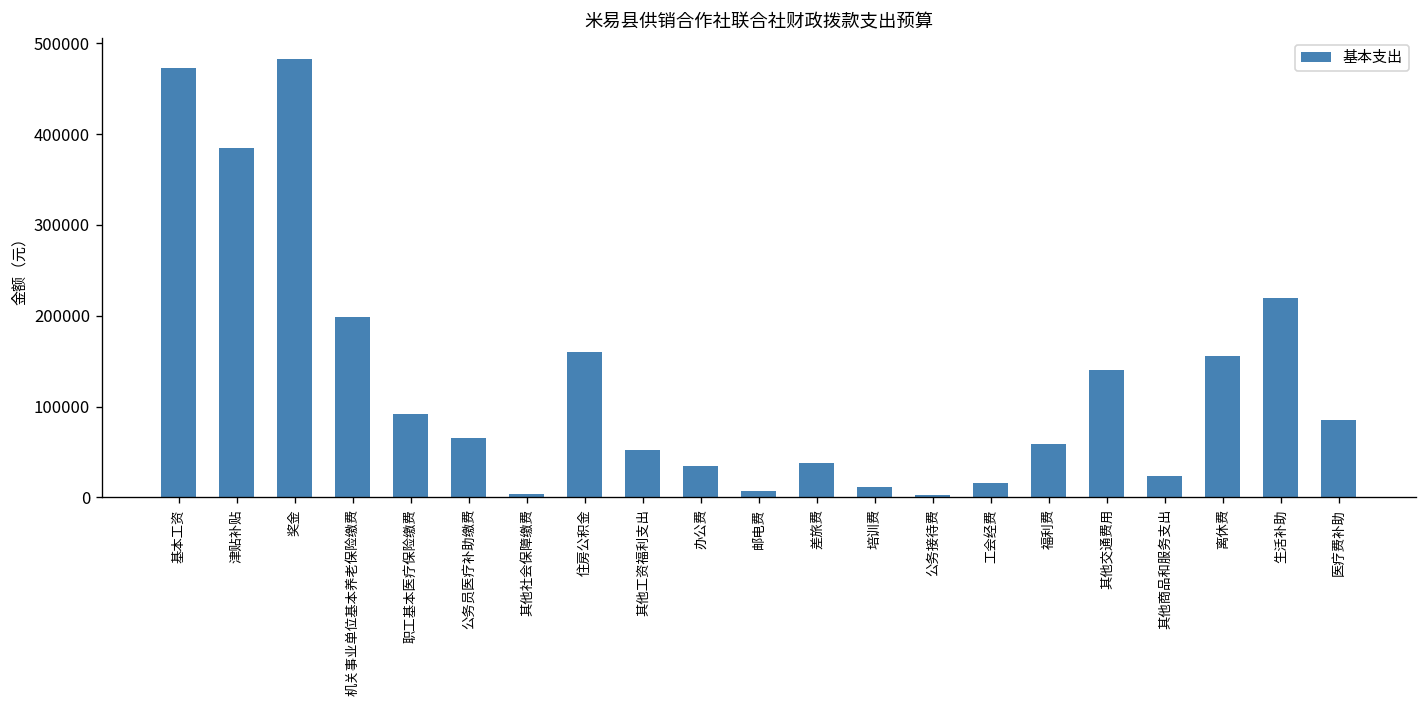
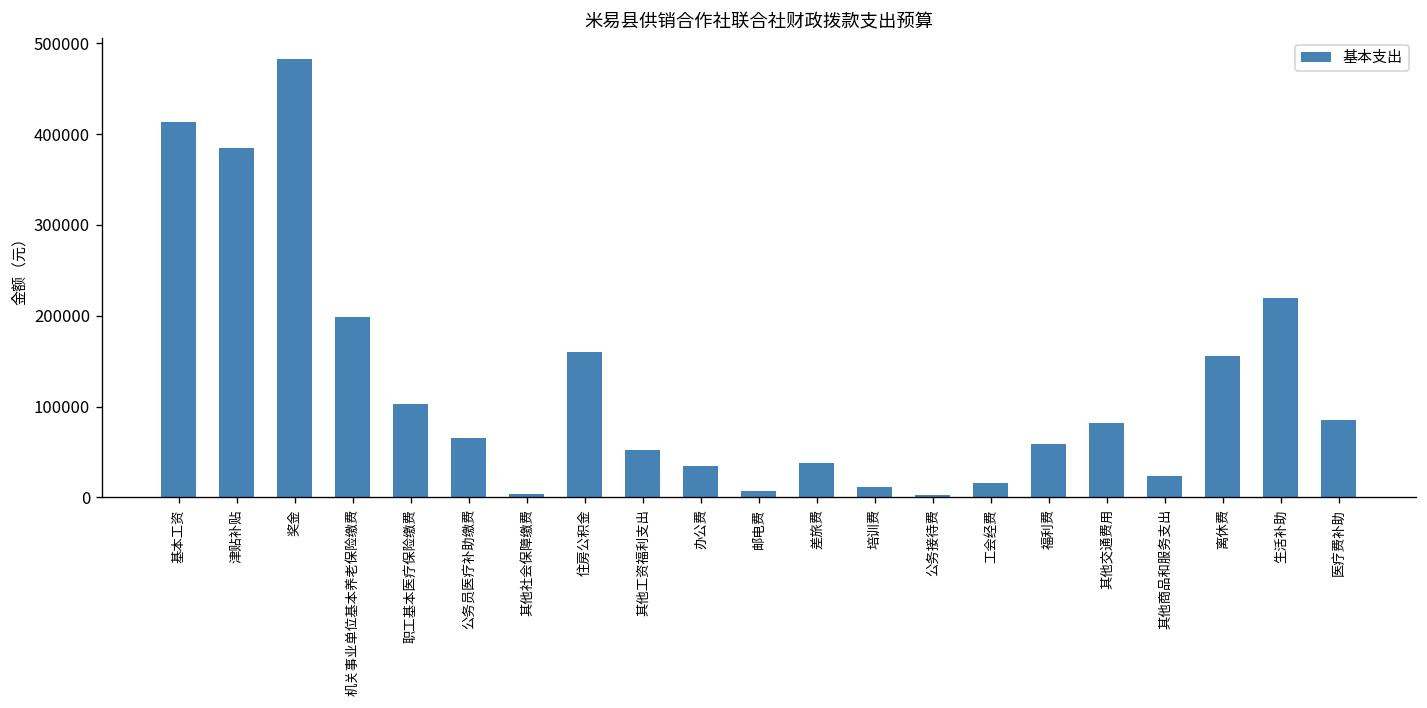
基本工资: 470000 -> 410000
职工基本医疗保险缴费: 90000 -> 100000
其他交通费用: 140000 -> 80000
